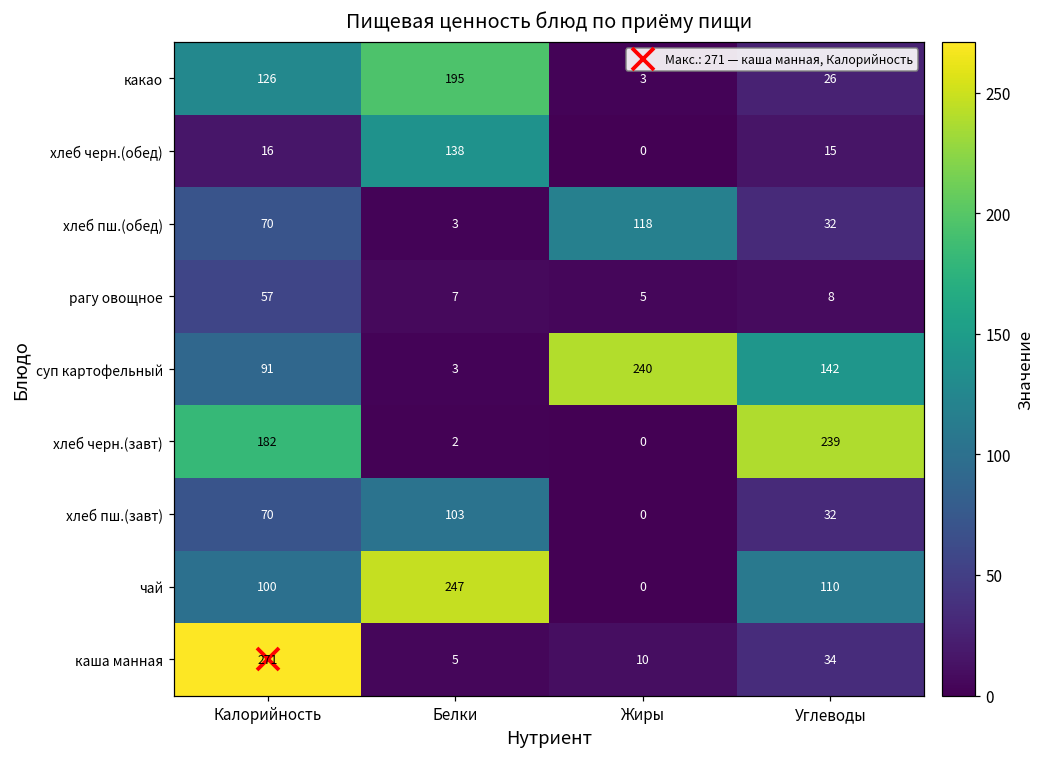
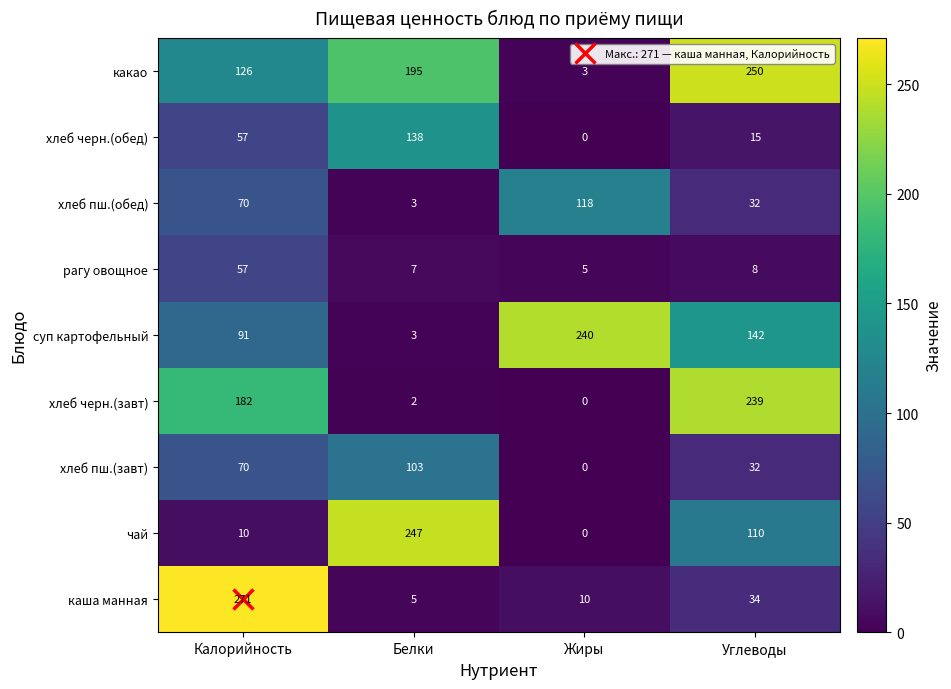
какао, Углеводы: 26 -> 250
хлеб черн.(обед), Калорийность: 16 -> 57
чай, Калорийность: 100 -> 10
